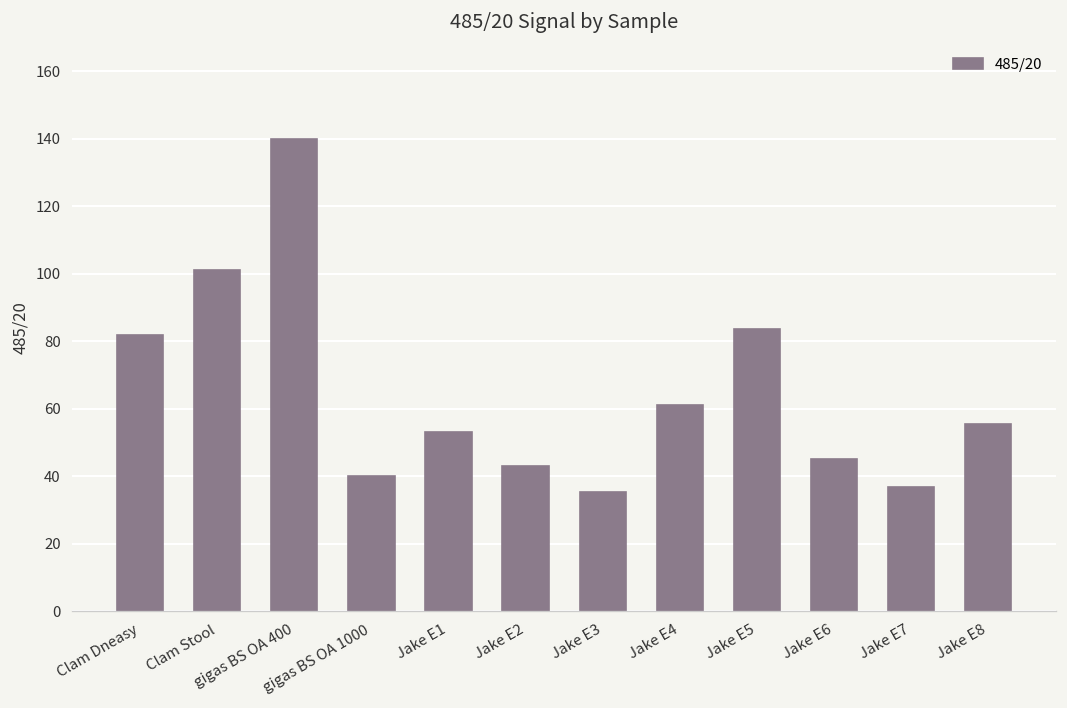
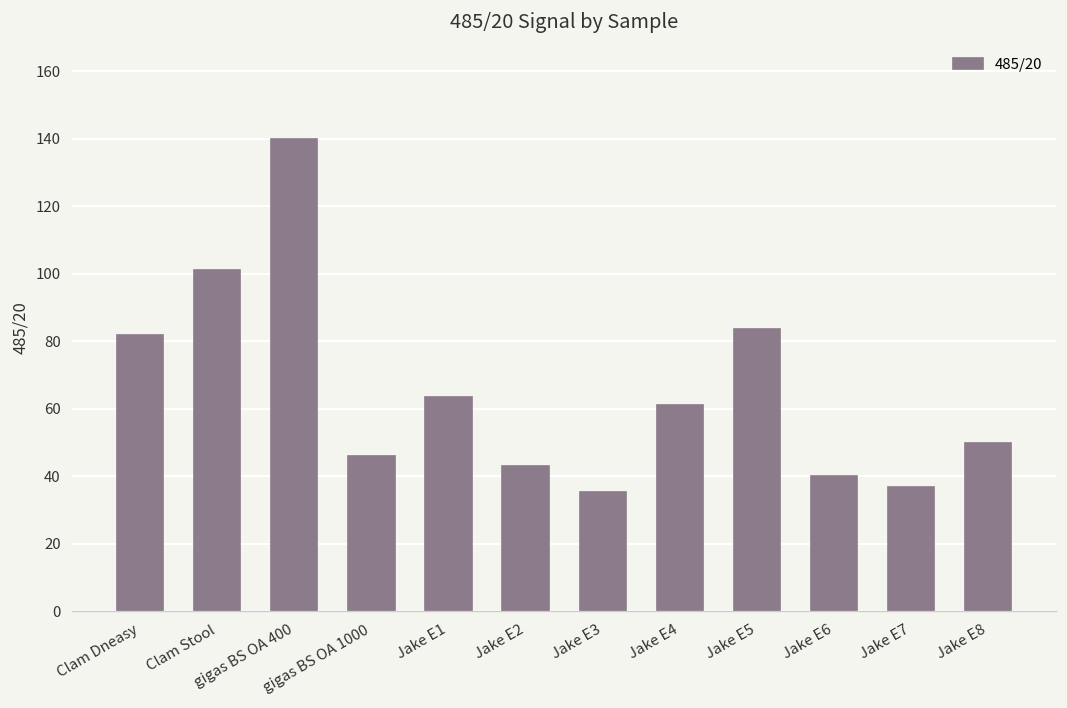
gigas BS OA 1000: 40 -> 46
Jake E1: 53 -> 63
Jake E6: 45 -> 40
Jake E8: 56 -> 50
